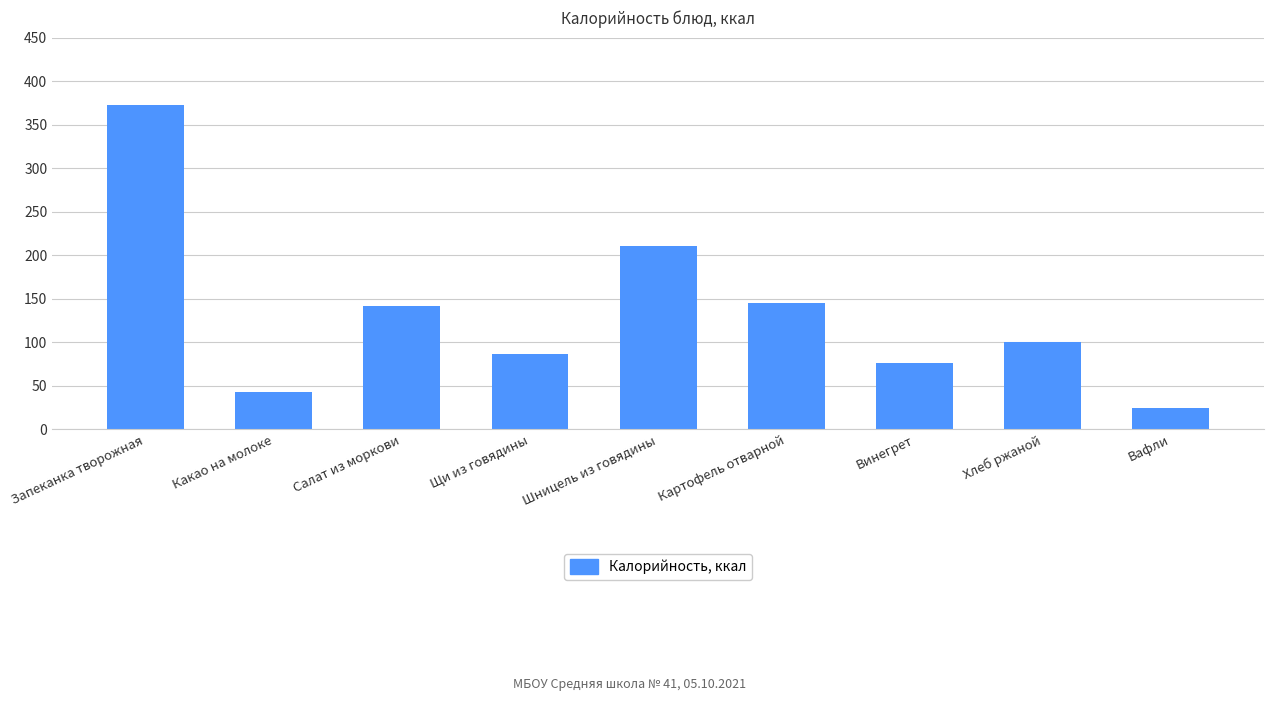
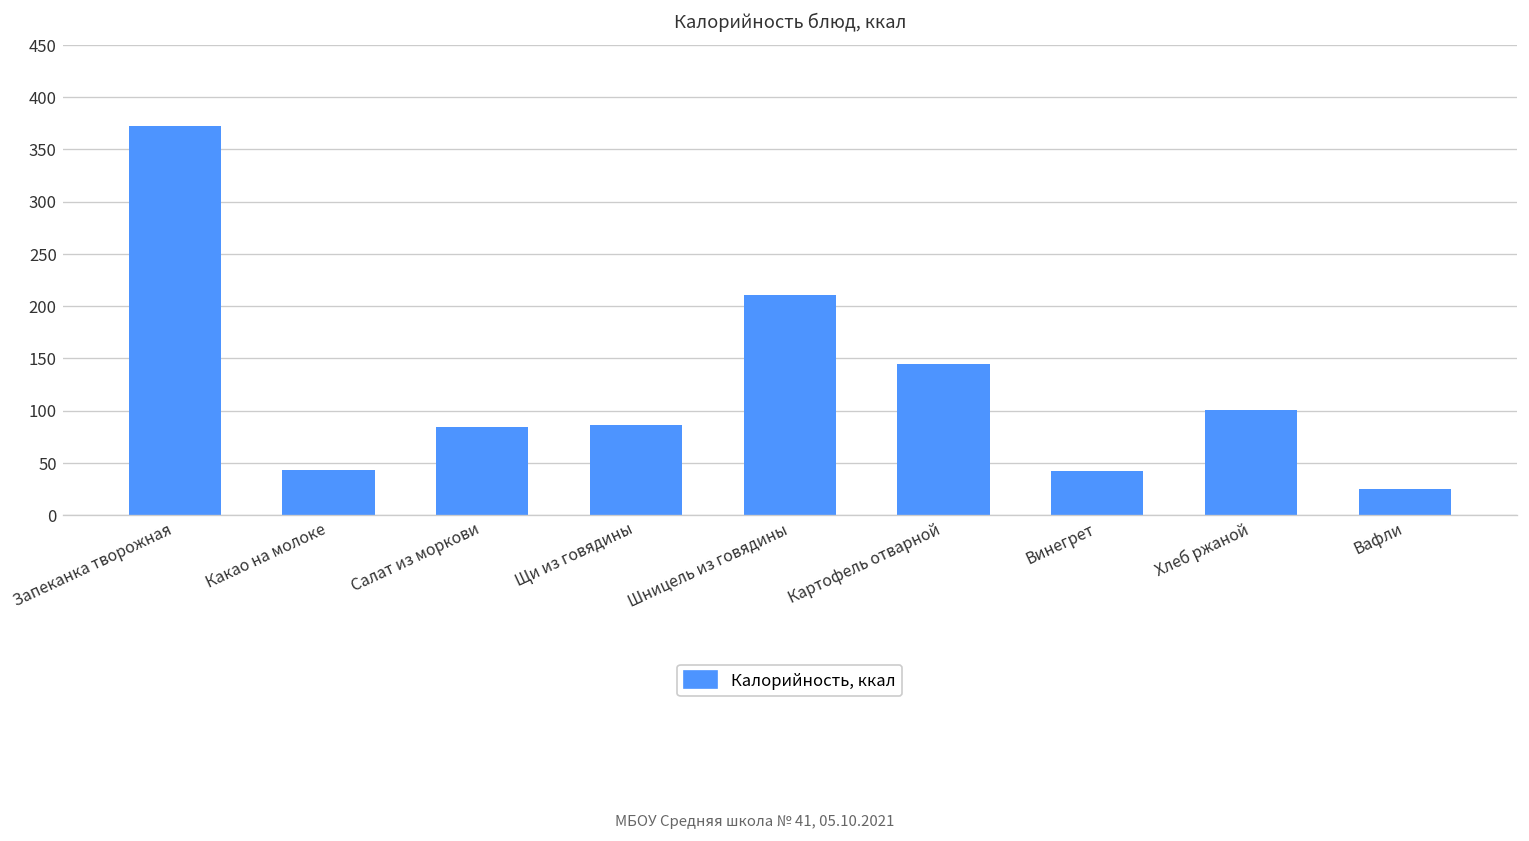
Салат из моркови: 140 -> 80
Винегрет: 80 -> 40
